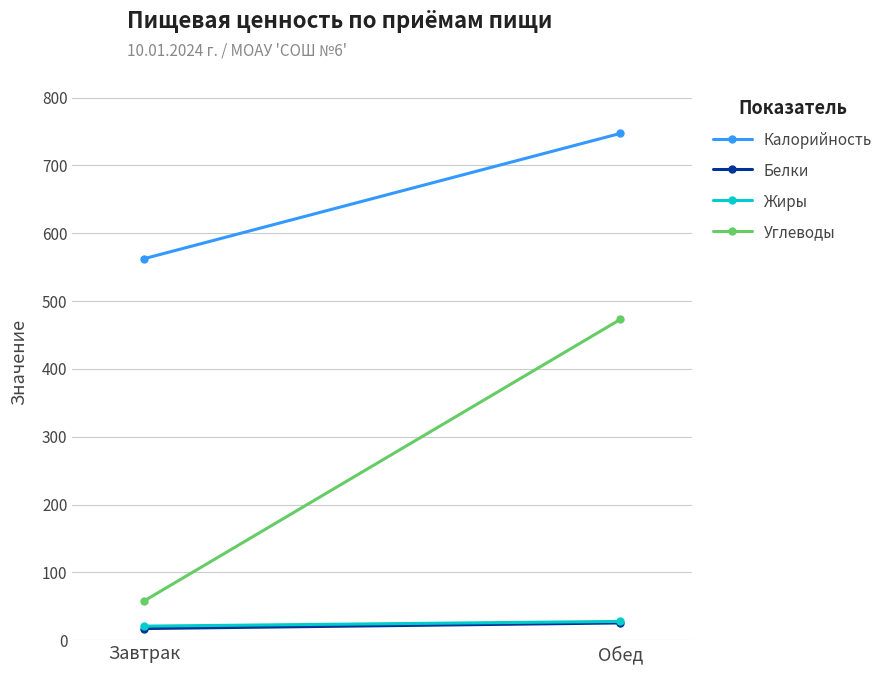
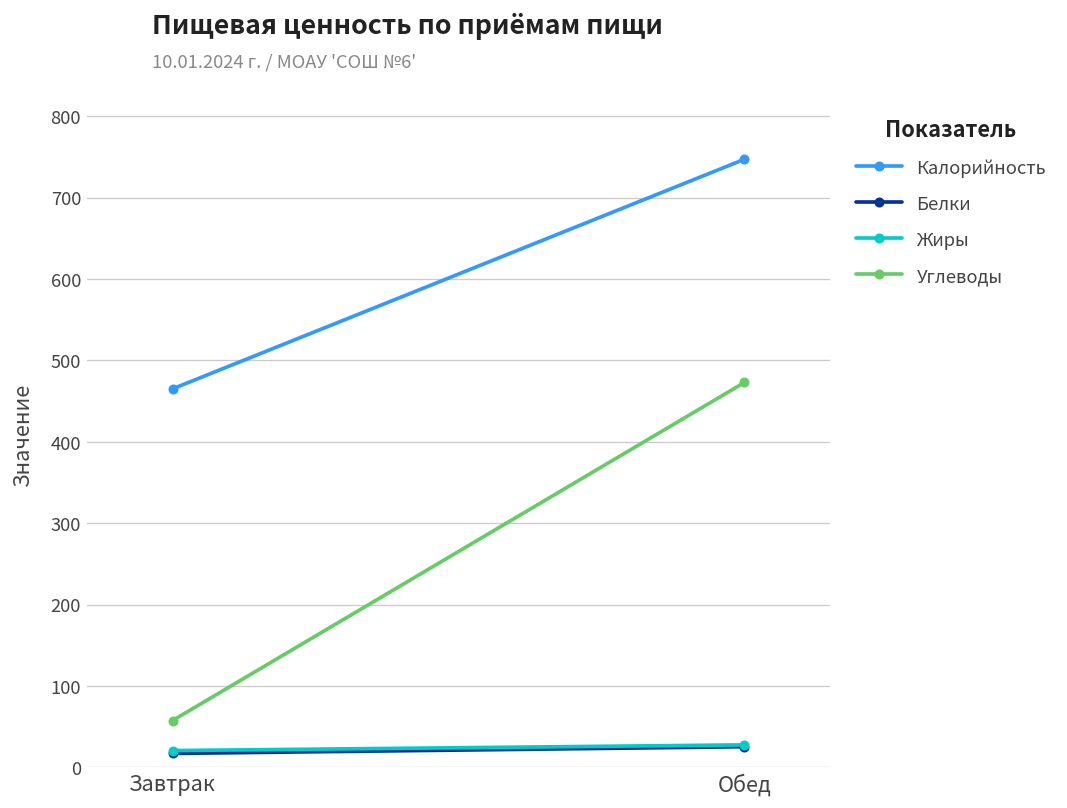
Калорийность, Завтрак: 560 -> 470
